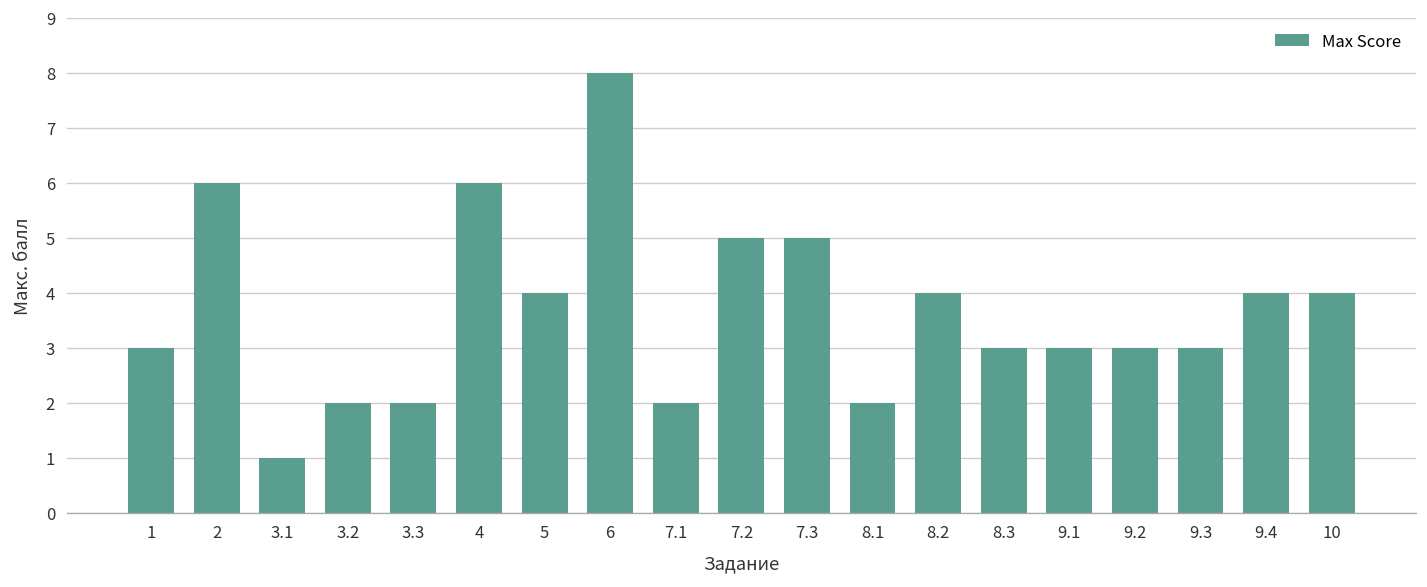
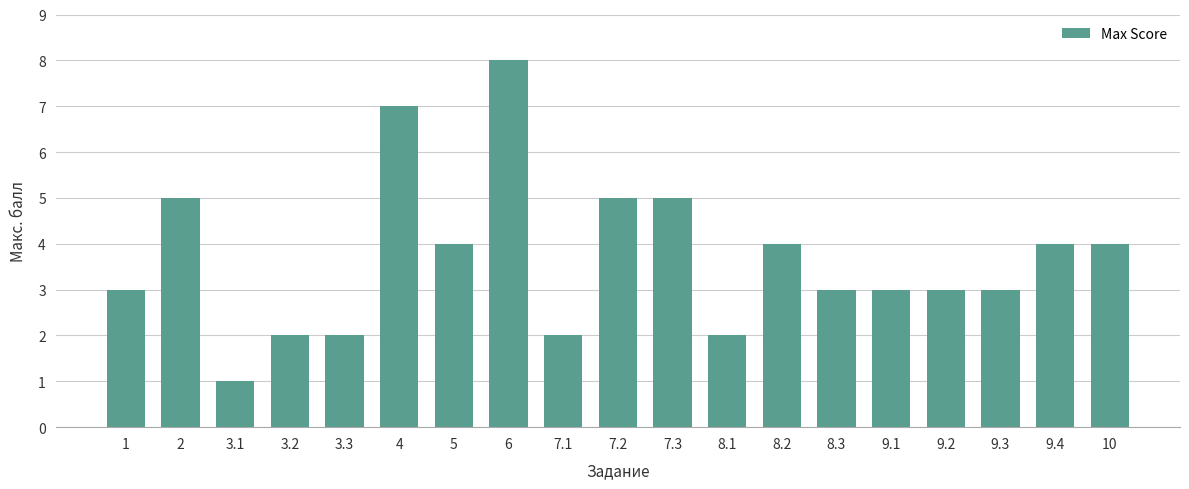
2: 6 -> 5
4: 6 -> 7
